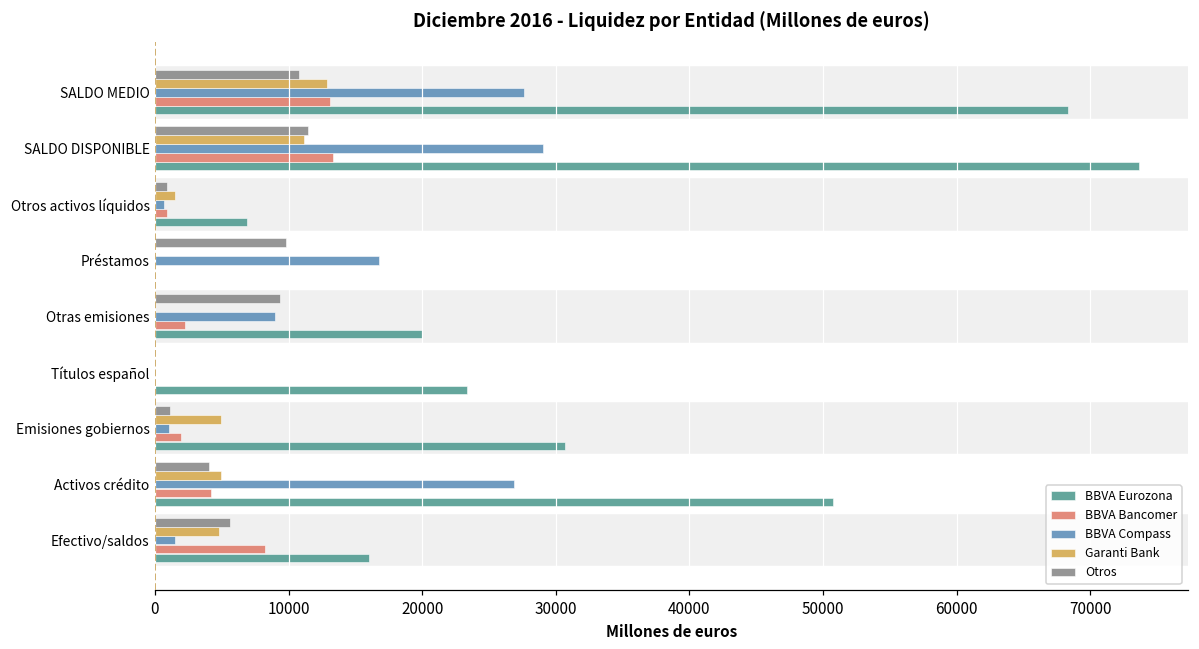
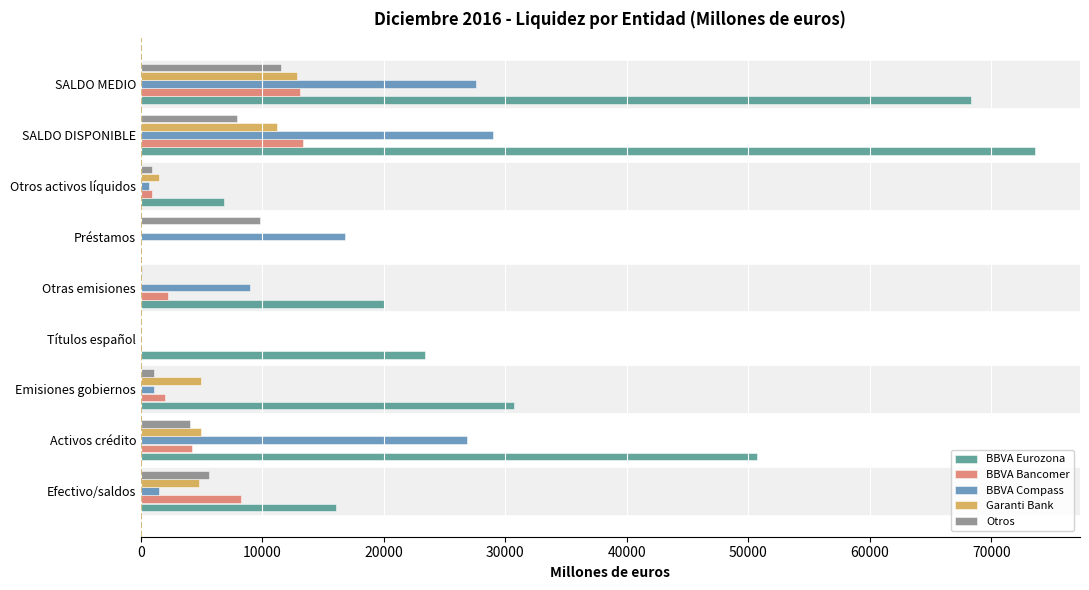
Otros, SALDO MEDIO: 10800 -> 11500
Otros, SALDO DISPONIBLE: 11400 -> 7900
Otros, Otras emisiones: 9300 -> 100
